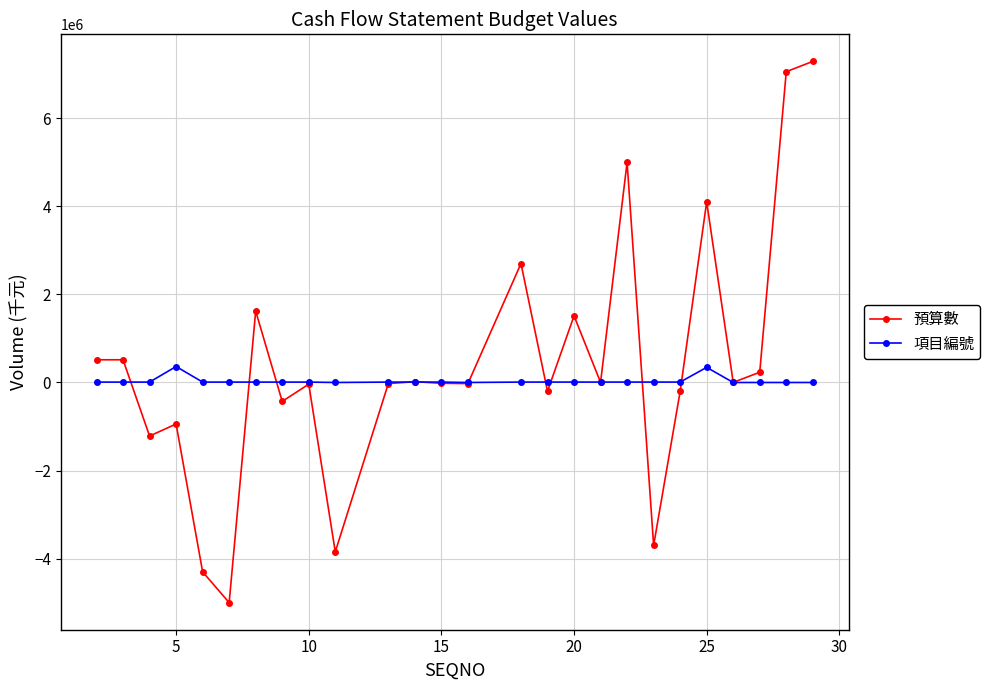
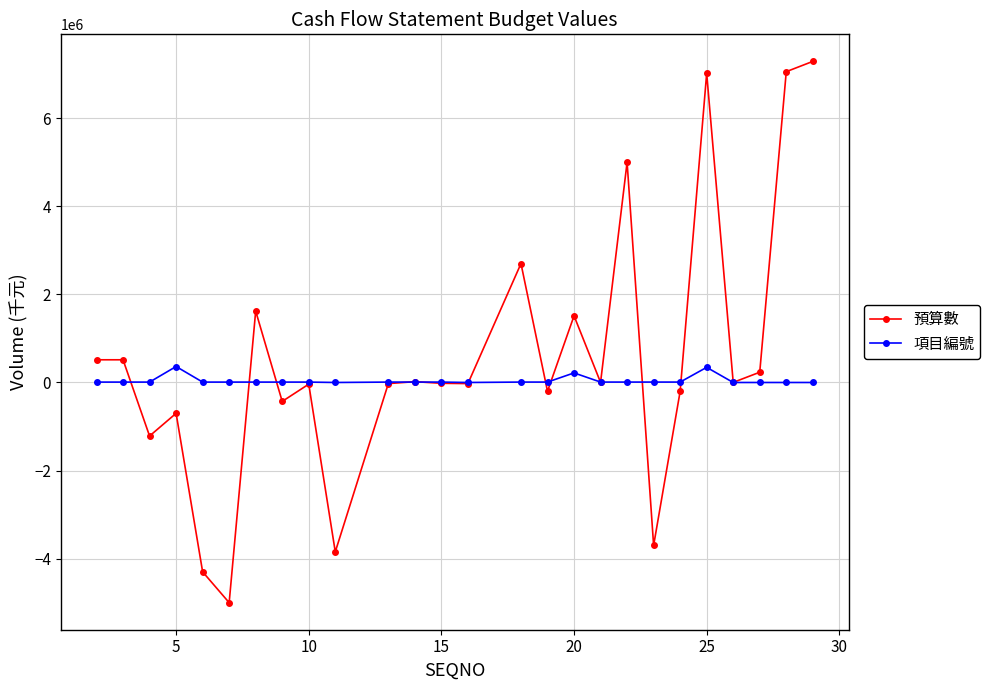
預算數, 5: -900000 -> -700000
項目編號, 20: 0 -> 200000
預算數, 25: 4100000 -> 7000000
